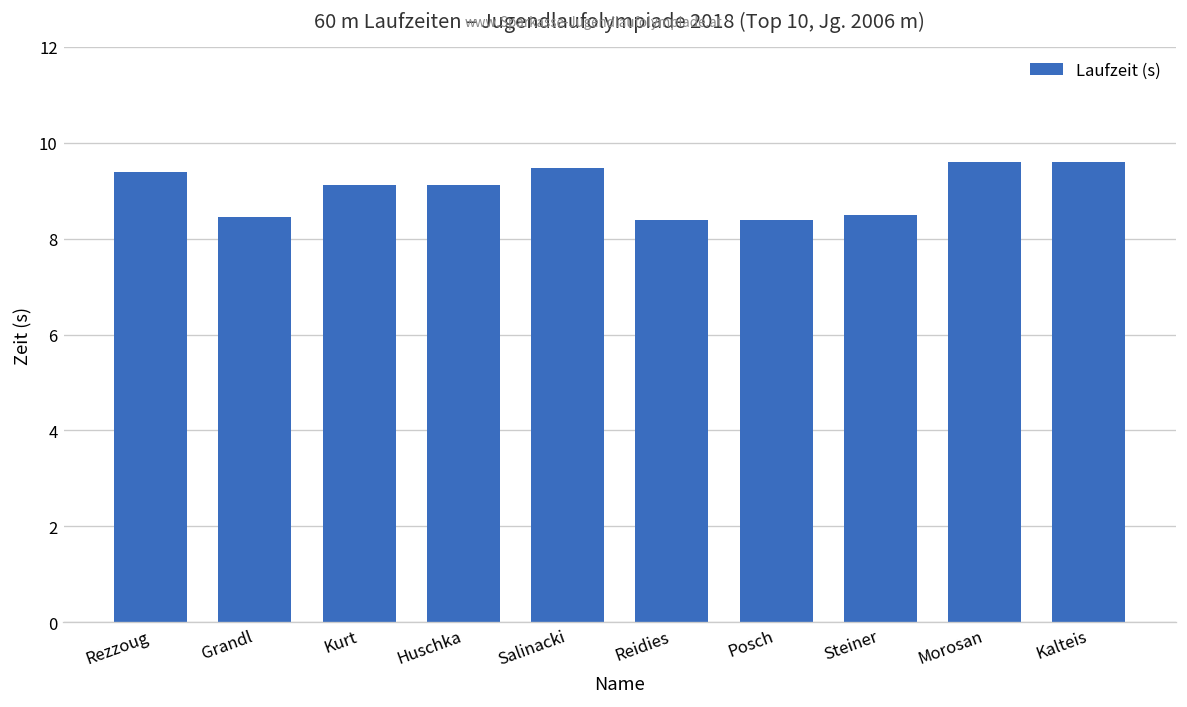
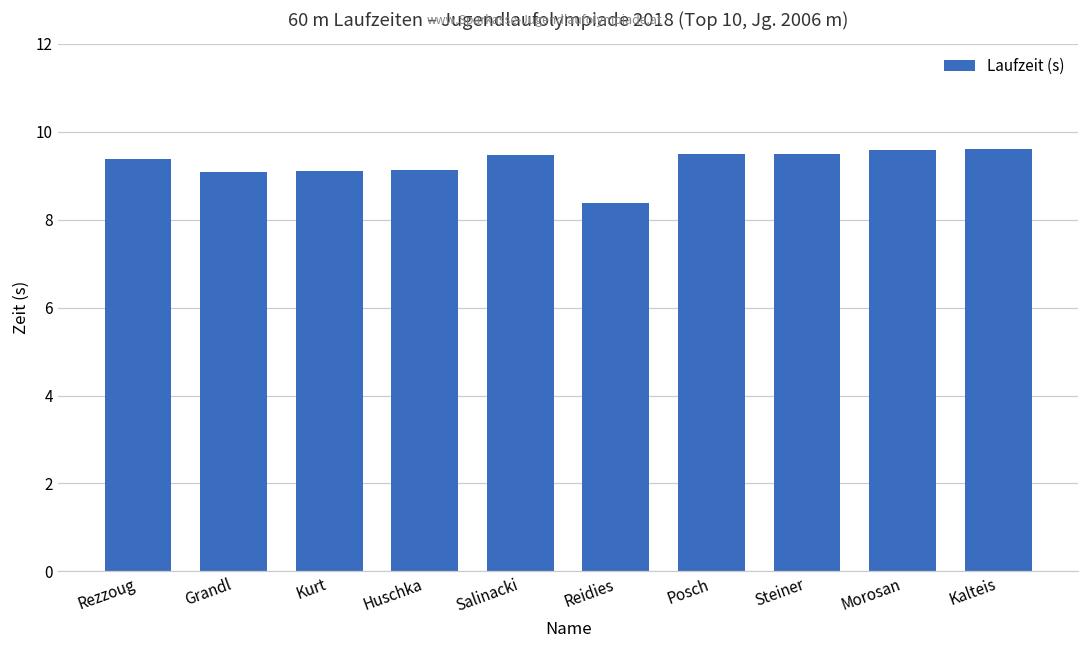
Grandl: 8.5 -> 9.1
Posch: 8.4 -> 9.5
Steiner: 8.5 -> 9.5
